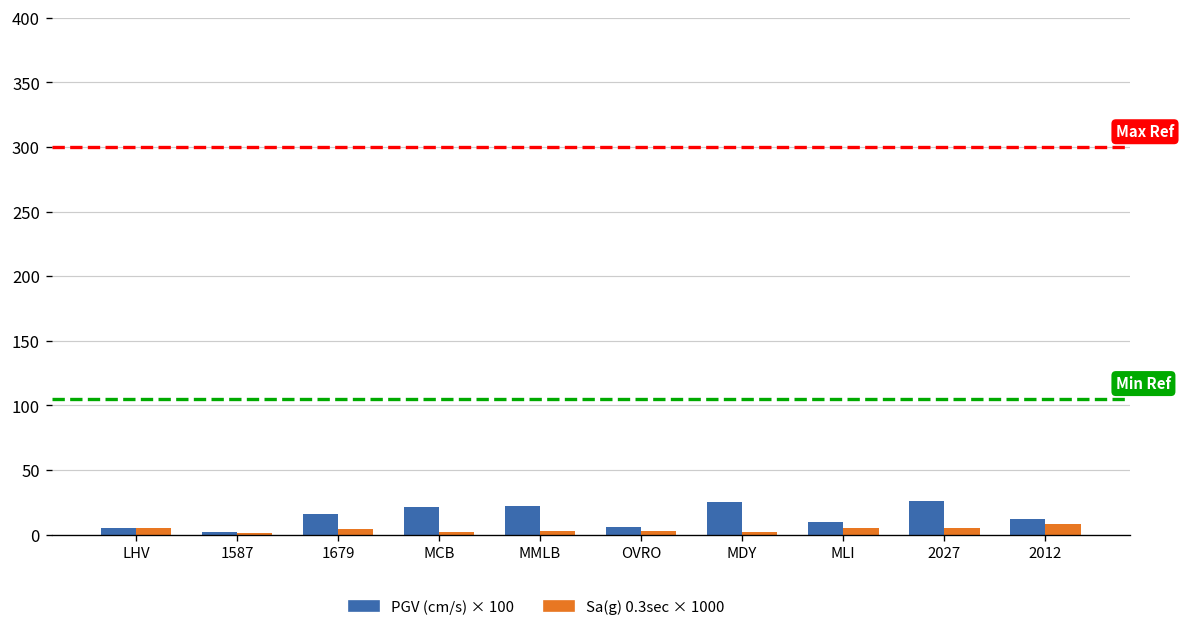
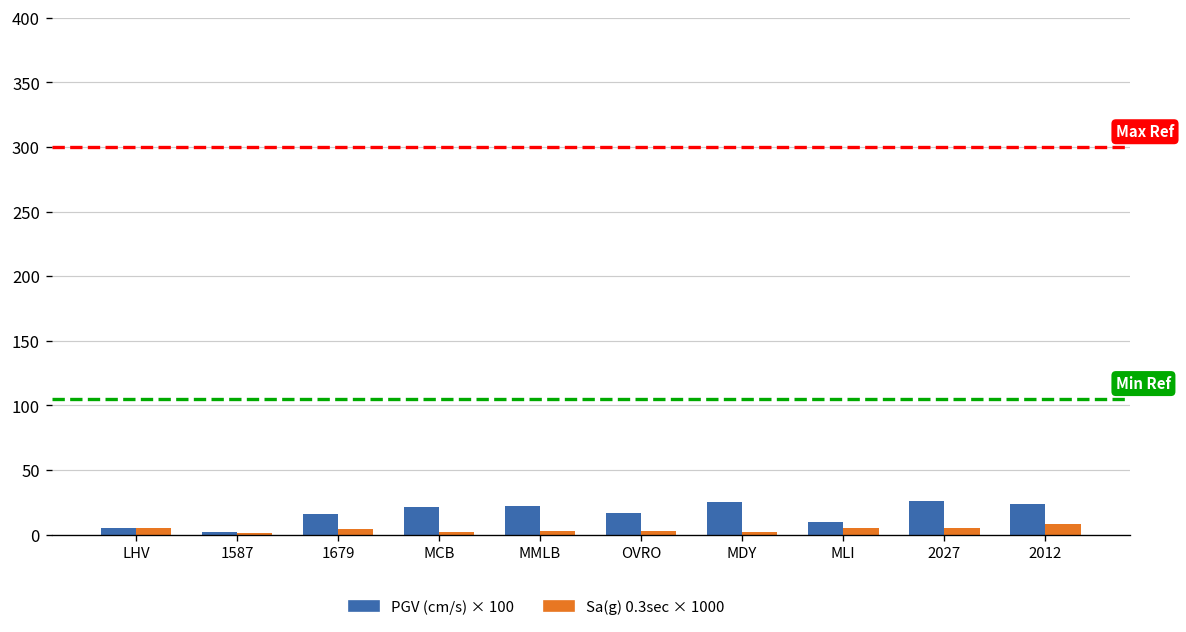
PGV (cm/s) × 100, OVRO: 6 -> 17
PGV (cm/s) × 100, 2012: 12 -> 24
